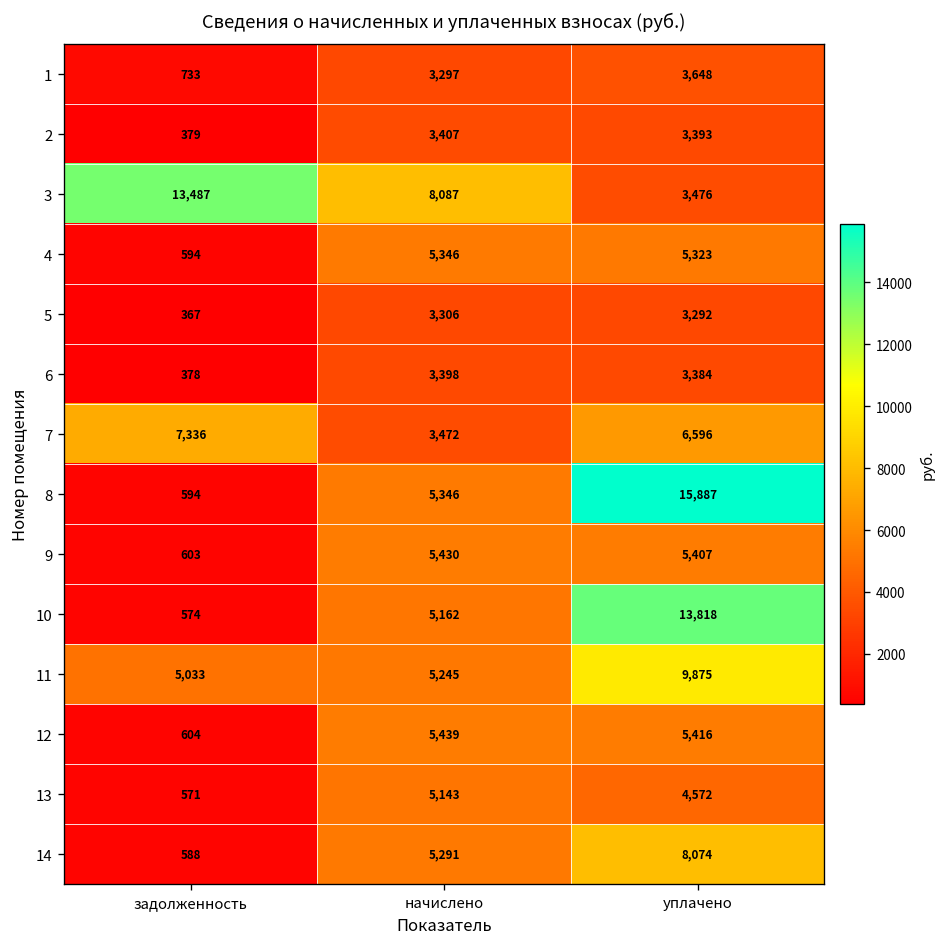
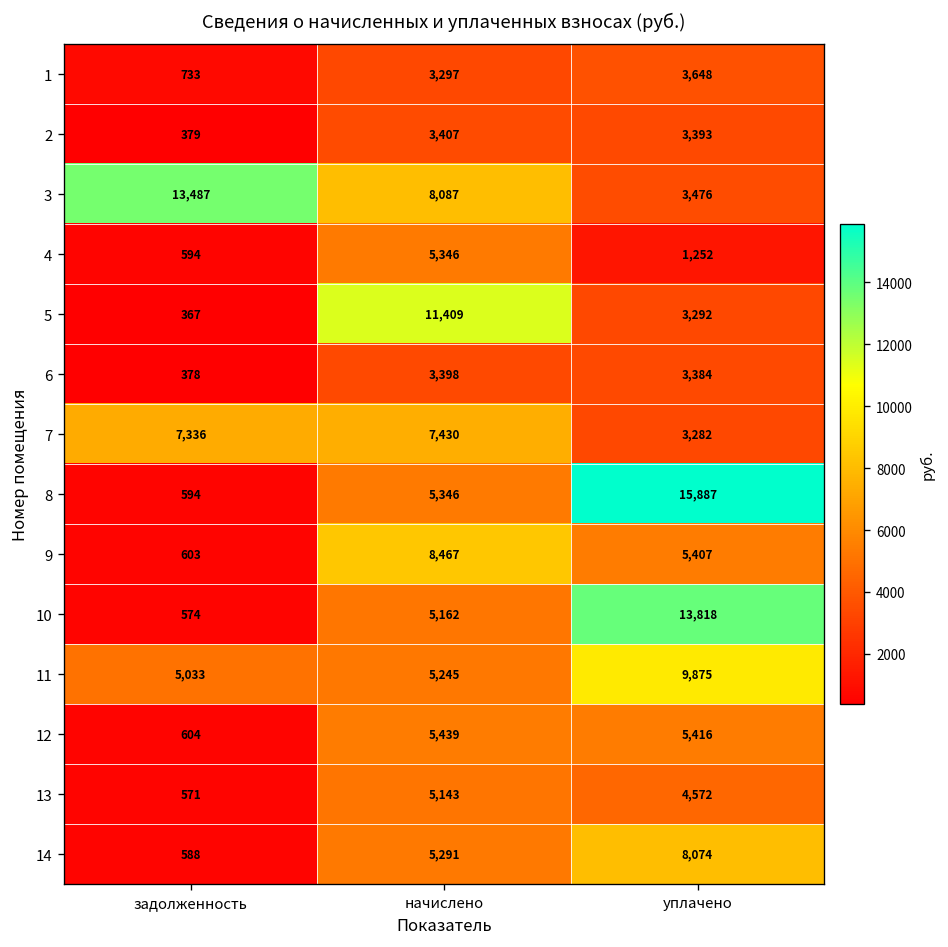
4, уплачено: 5,323 -> 1,252
5, начислено: 3,306 -> 11,409
7, начислено: 3,472 -> 7,430
7, уплачено: 6,596 -> 3,282
9, начислено: 5,430 -> 8,467
